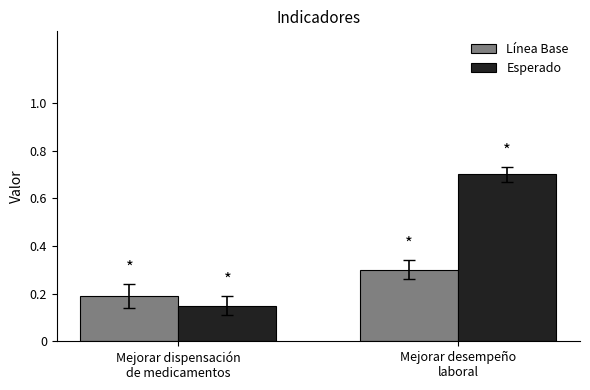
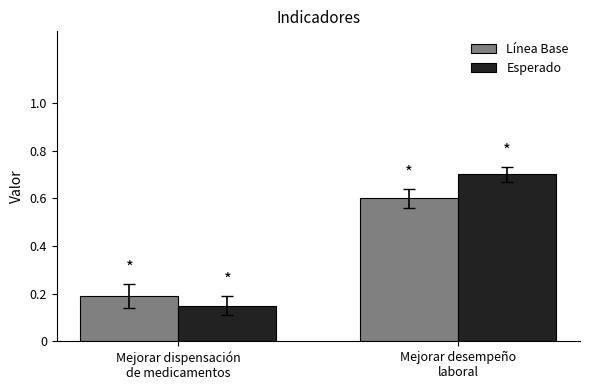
Línea Base, Mejorar desempeño laboral: 0.3 -> 0.6
